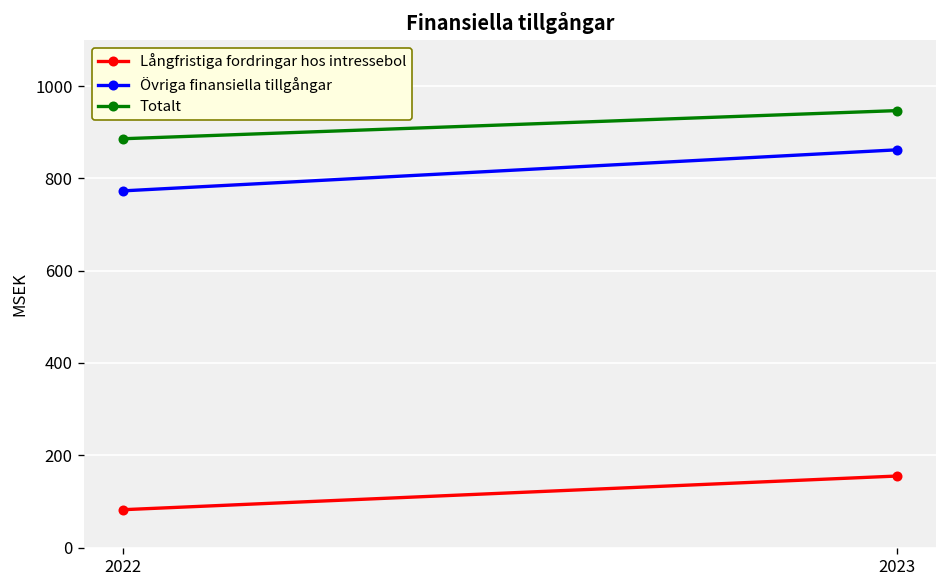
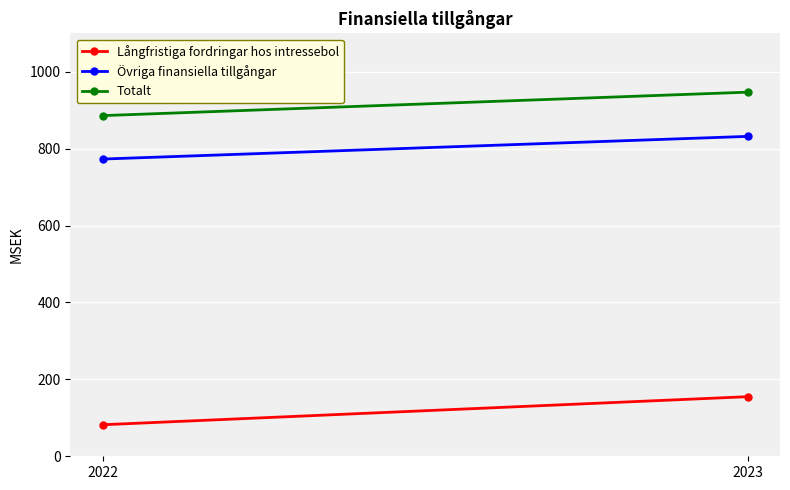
Övriga finansiella tillgångar, 2023: 860 -> 830
